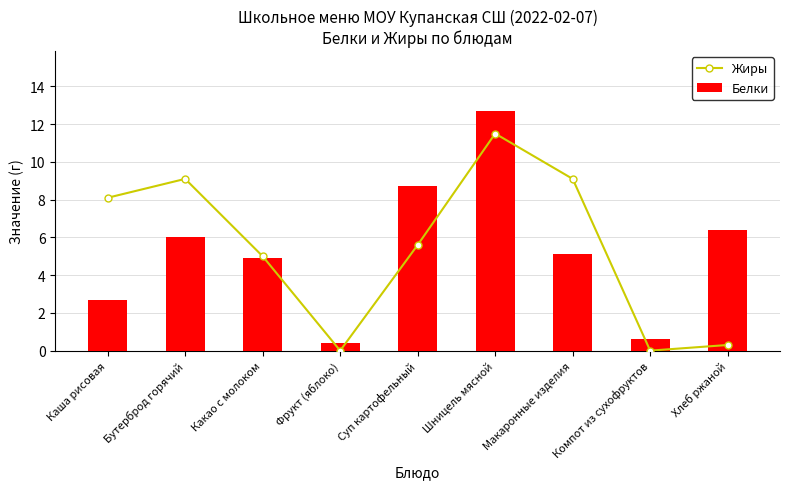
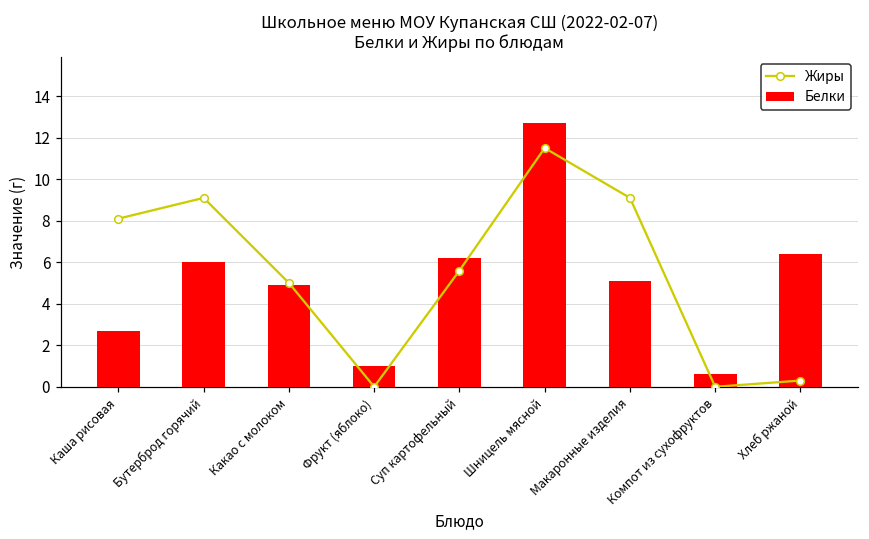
Белки, Фрукт (яблоко): 0.4 -> 1.0
Белки, Суп картофельный: 8.7 -> 6.2
